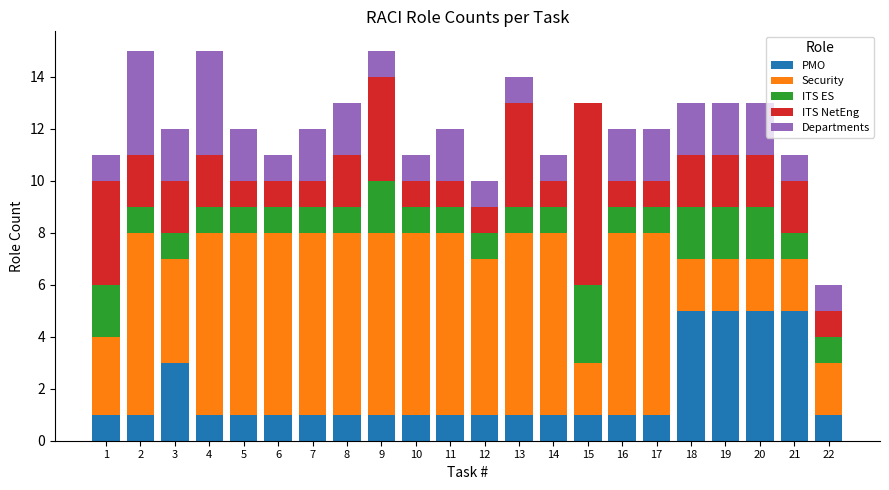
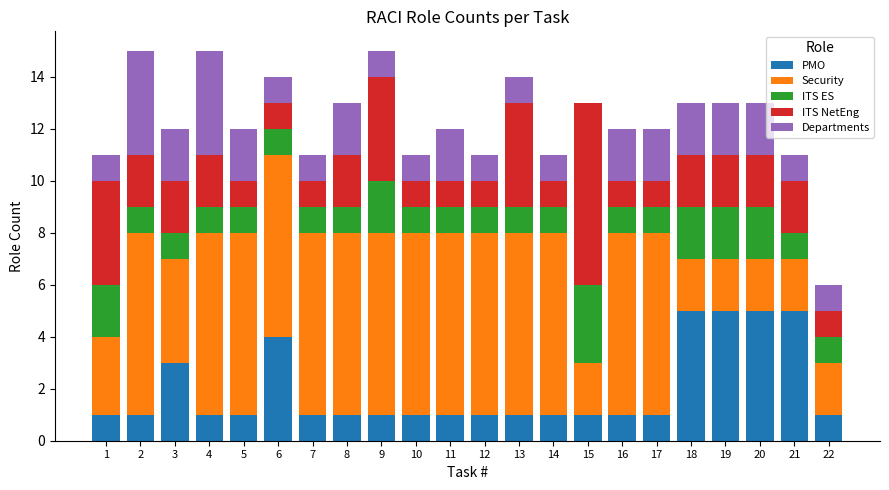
PMO, 6: 1 -> 4
Departments, 7: 2 -> 1
Security, 12: 6 -> 7
